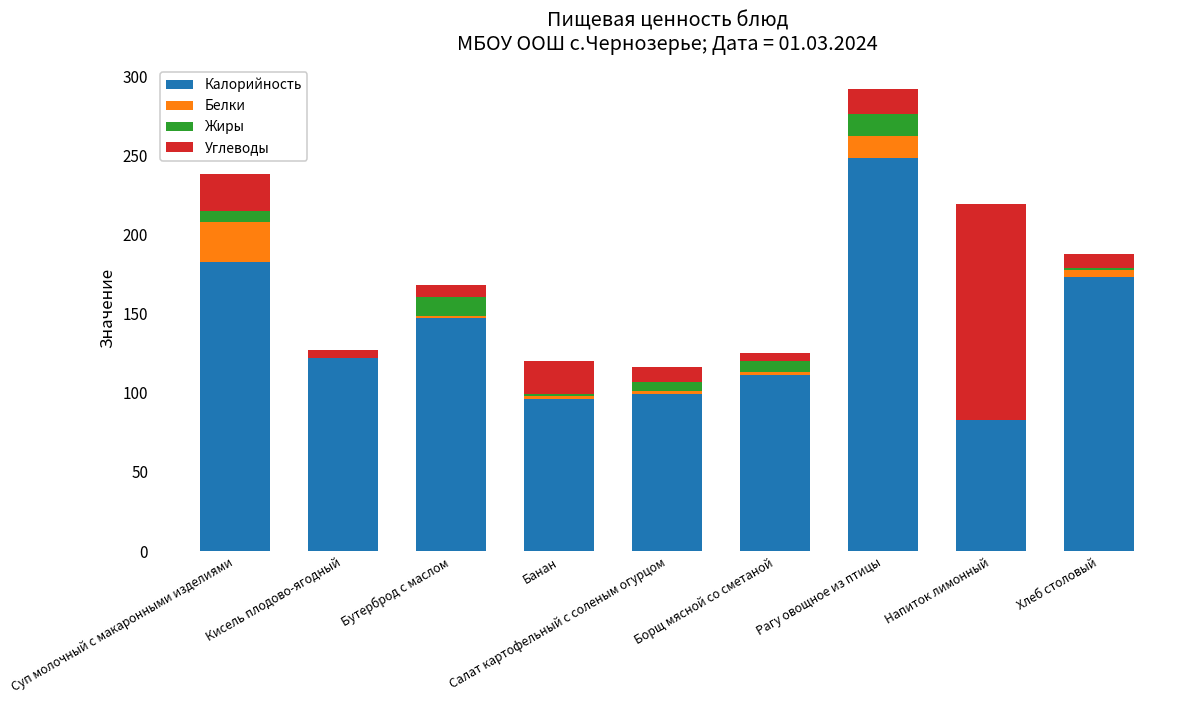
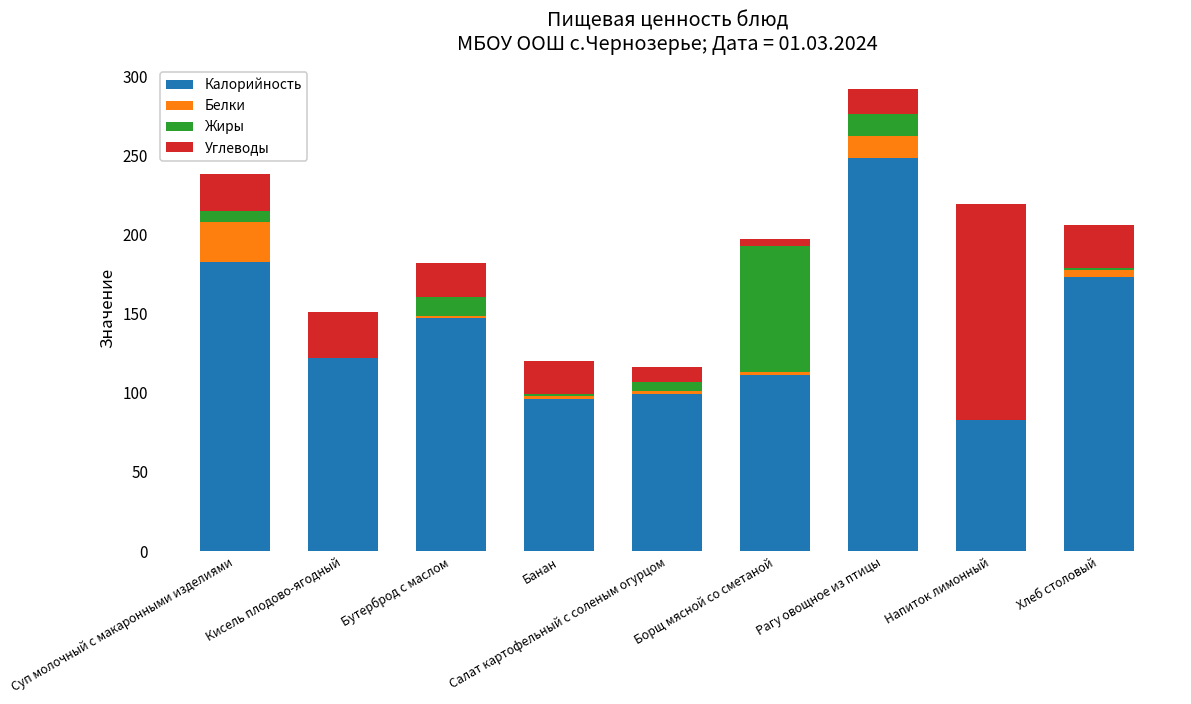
Углеводы, Кисель плодово-ягодный: 5 -> 29
Углеводы, Бутерброд с маслом: 8 -> 21
Жиры, Борщ мясной со сметаной: 7 -> 80
Углеводы, Хлеб столовый: 9 -> 27
